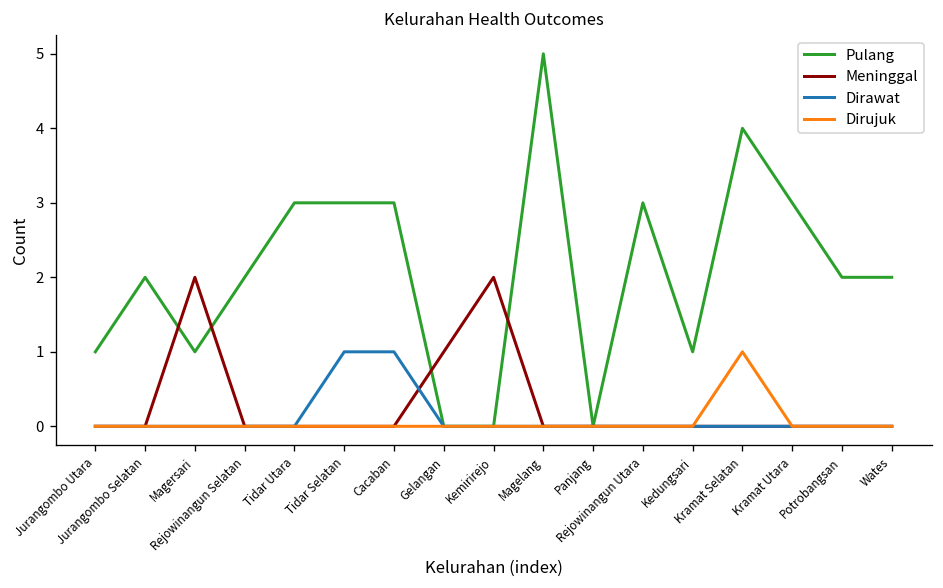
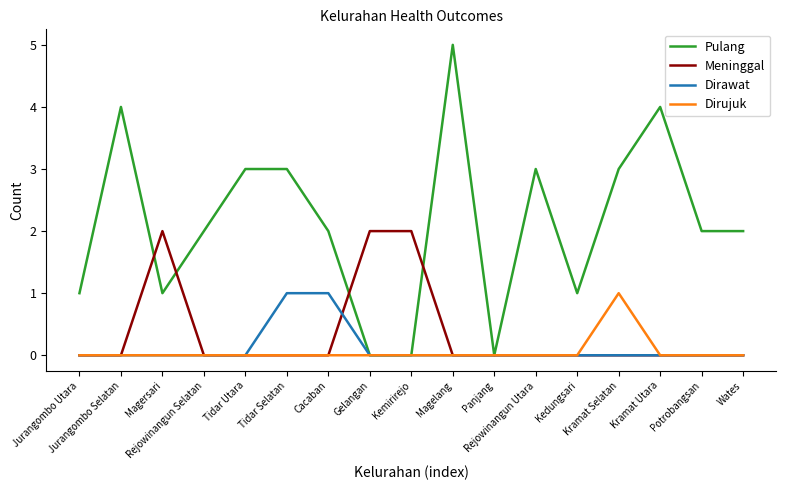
Pulang, Jurangombo Selatan: 2 -> 4
Pulang, Cacaban: 3 -> 2
Meninggal, Gelangan: 1 -> 2
Pulang, Kramat Selatan: 4 -> 3
Pulang, Kramat Utara: 3 -> 4
